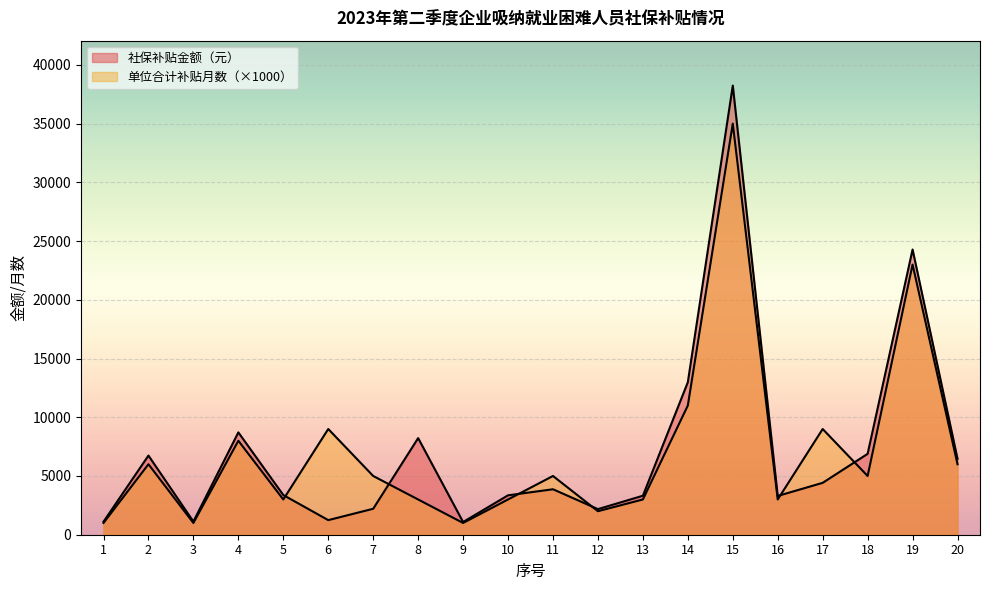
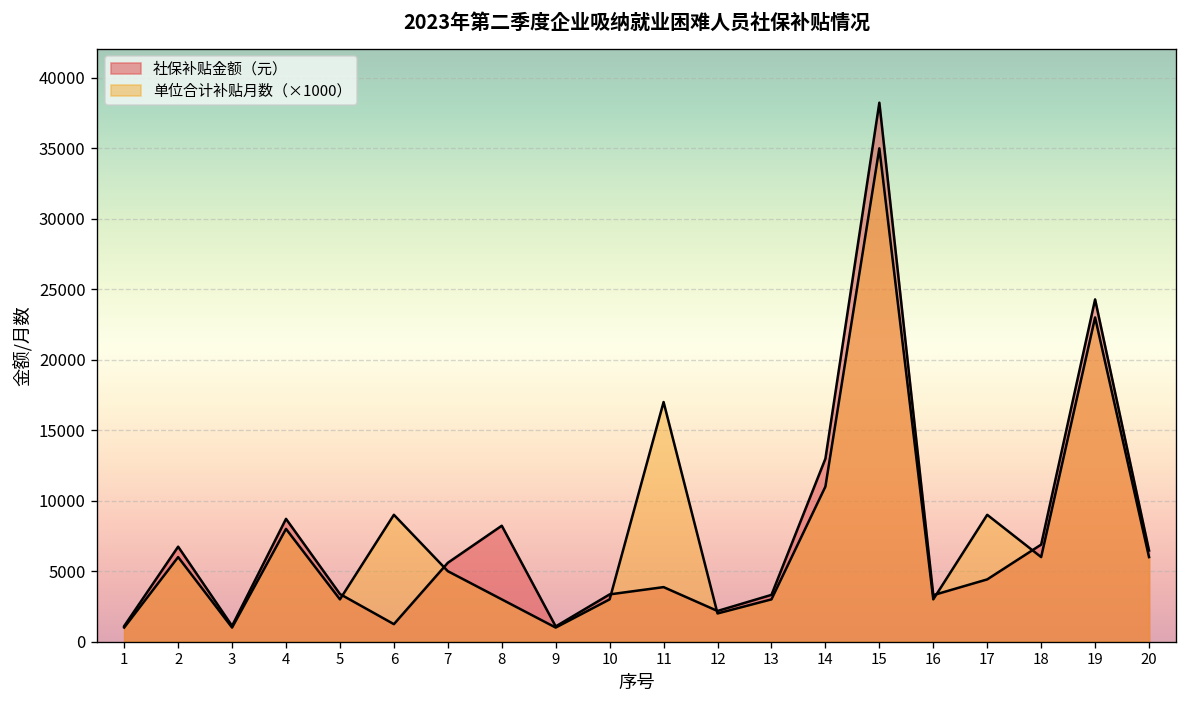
社保补贴金额（元）, 7: 2200 -> 5600
单位合计补贴月数（×1000）, 11: 5000 -> 17000
单位合计补贴月数（×1000）, 18: 5000 -> 6000
